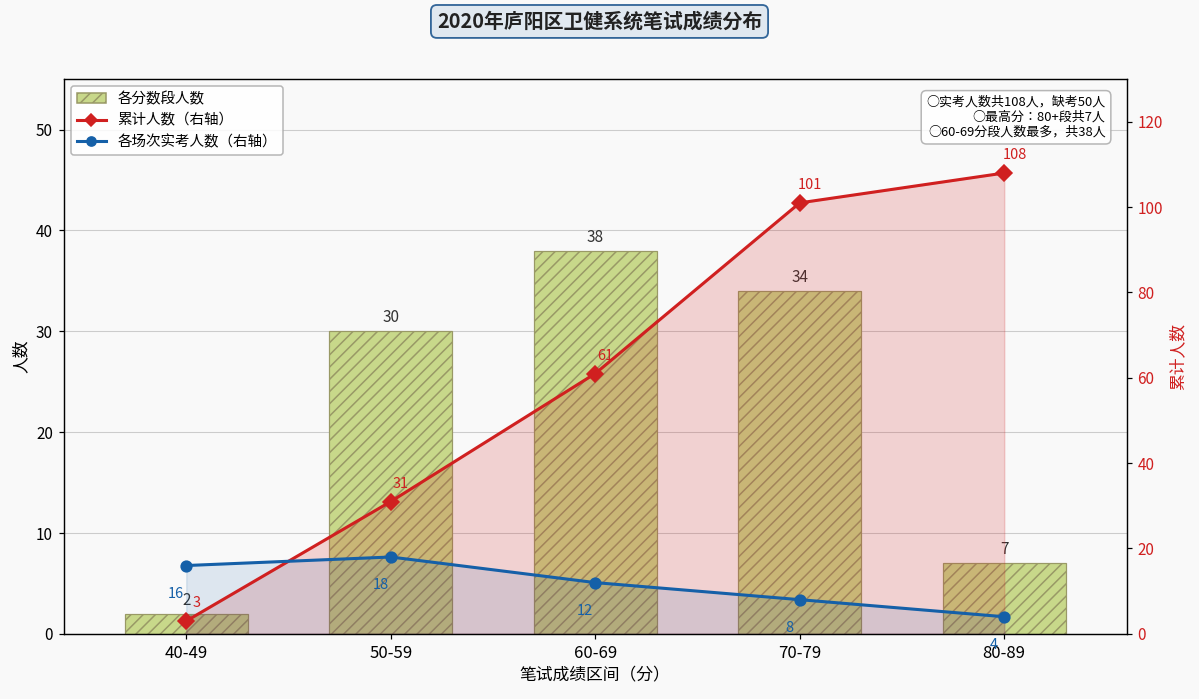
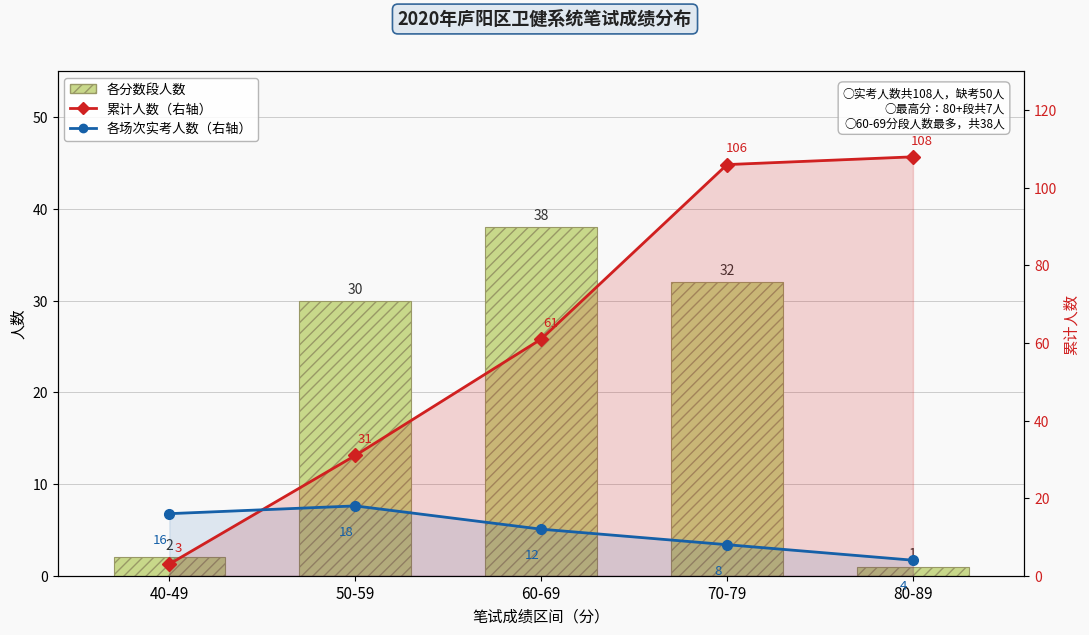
各分数段人数, 70-79: 34 -> 32
各分数段人数, 80-89: 7 -> 1
累计人数（右轴）, 70-79: 101 -> 106
